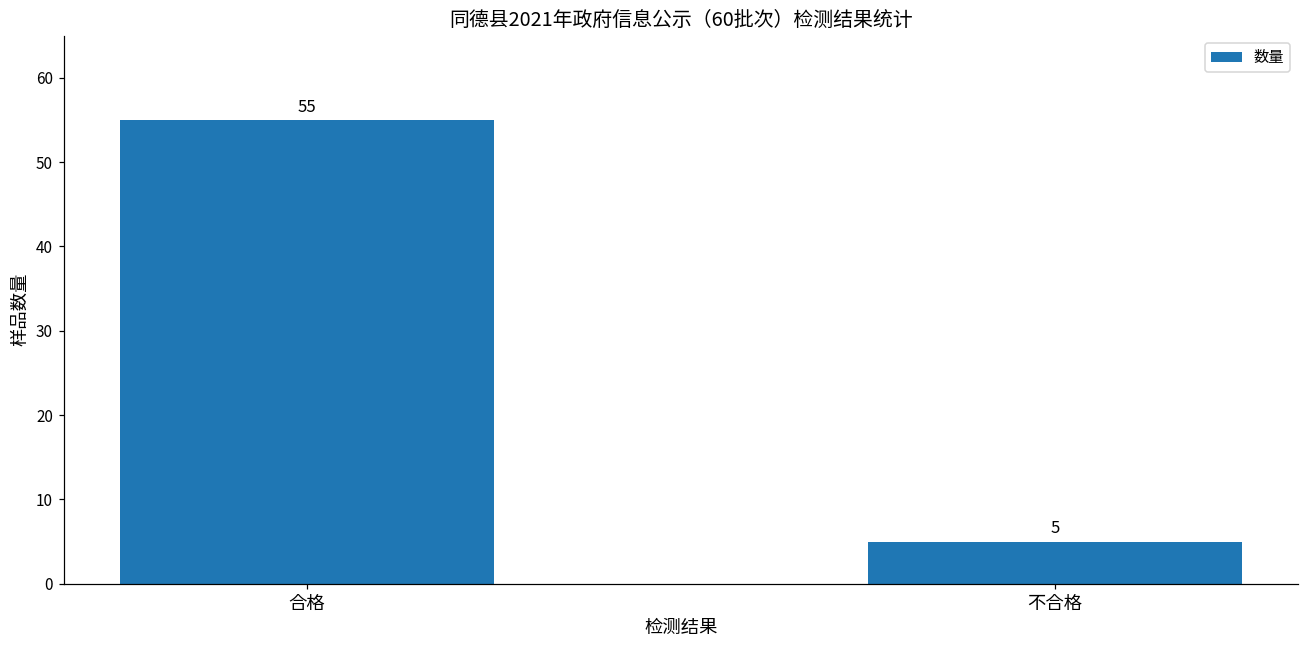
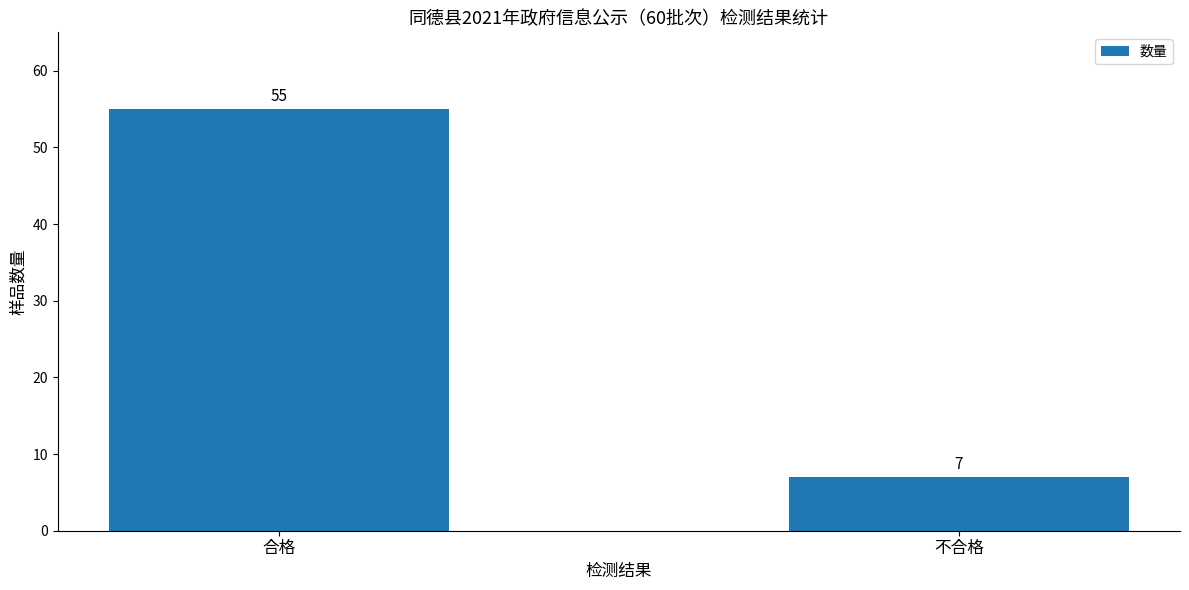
不合格: 5 -> 7
